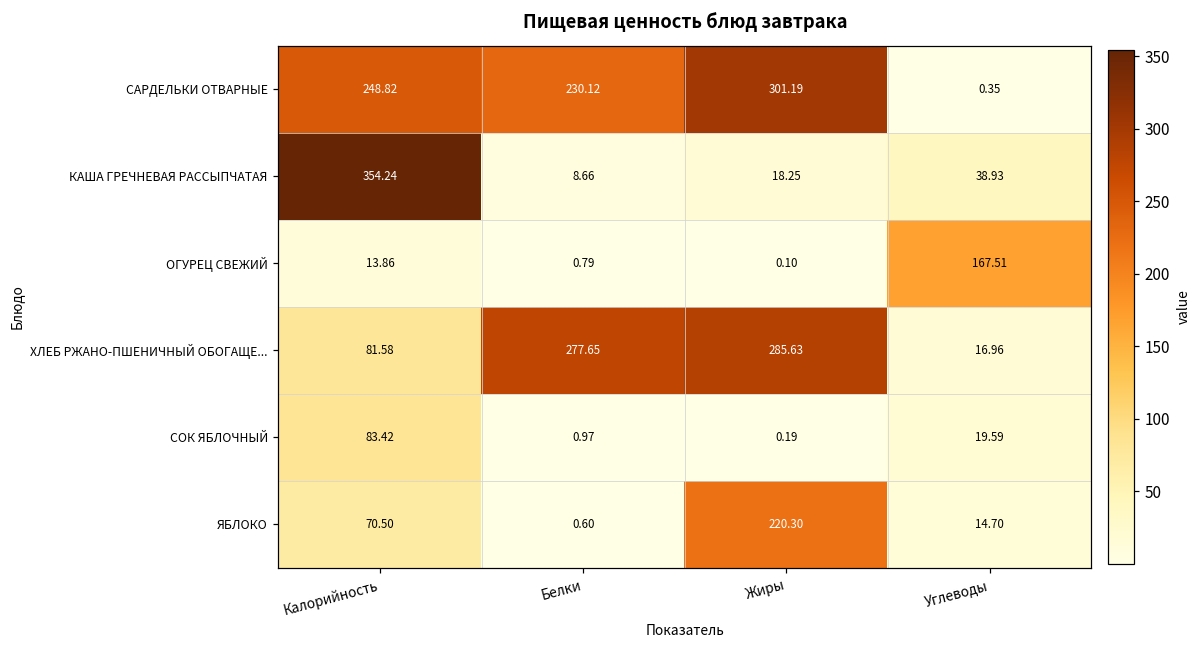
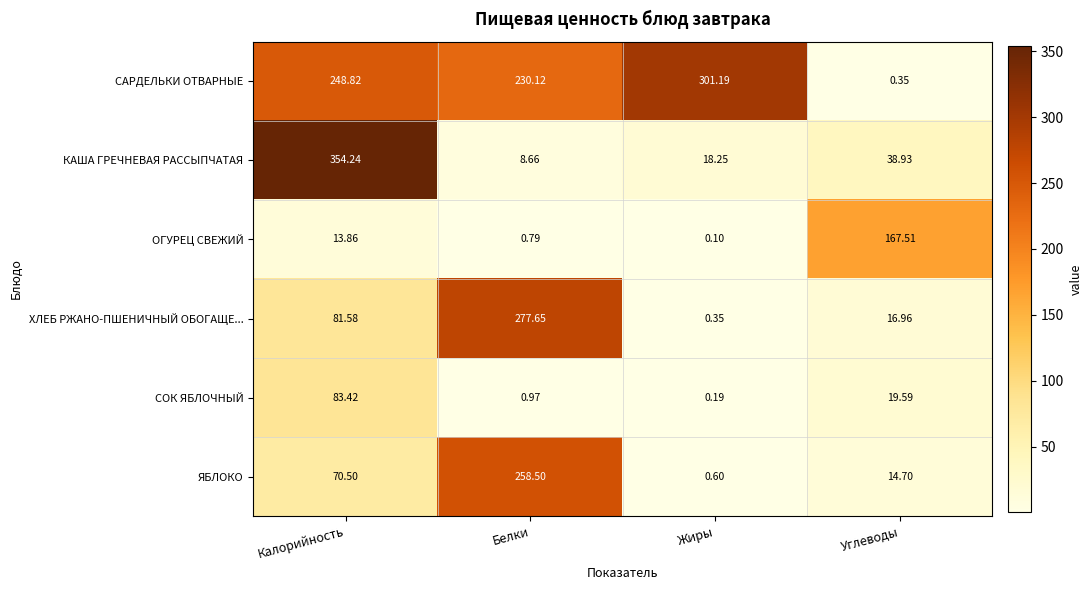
ХЛЕБ РЖАНО-ПШЕНИЧНЫЙ ОБОГАЩЕ..., Жиры: 285.63 -> 0.35
ЯБЛОКО, Белки: 0.60 -> 258.50
ЯБЛОКО, Жиры: 220.30 -> 0.60
